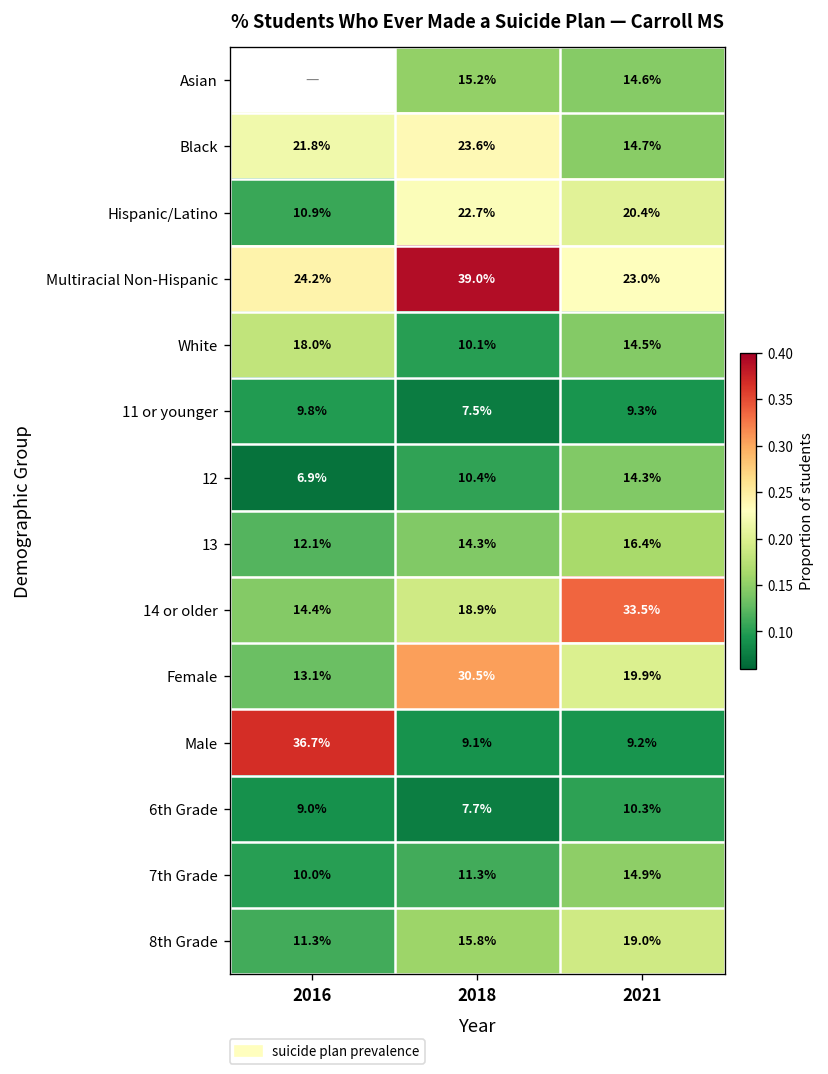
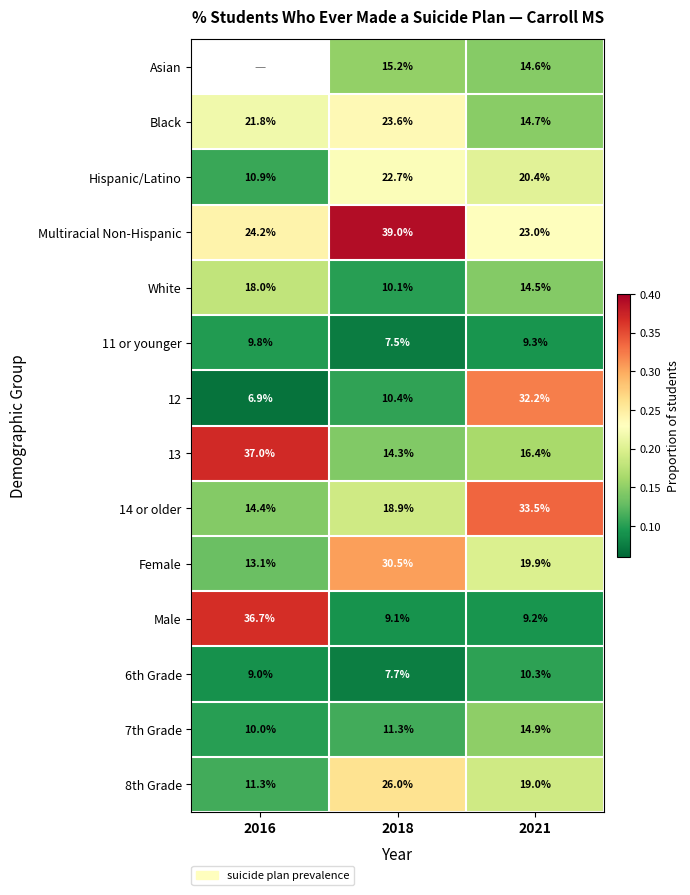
12, 2021: 14.3% -> 32.2%
13, 2016: 12.1% -> 37.0%
8th Grade, 2018: 15.8% -> 26.0%
